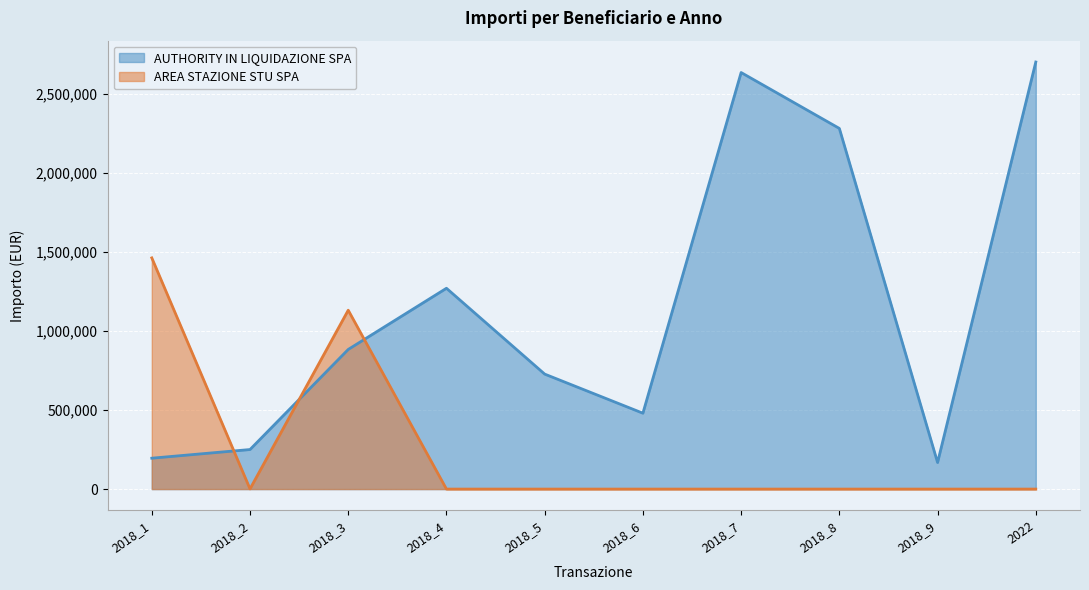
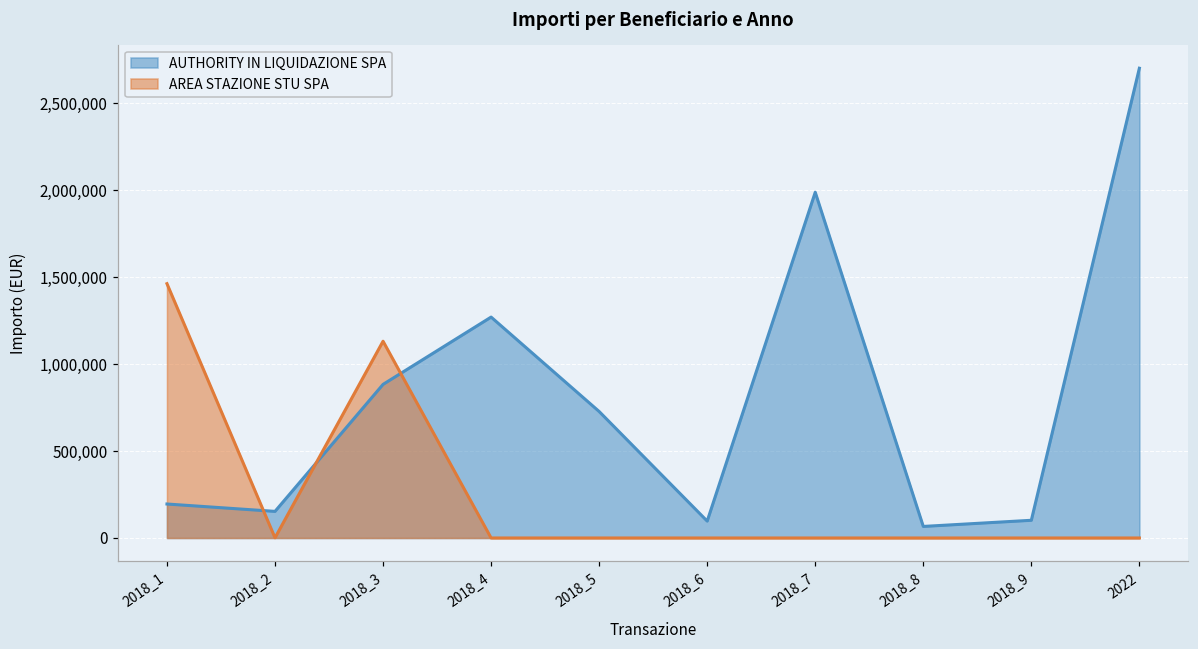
AUTHORITY IN LIQUIDAZIONE SPA, 2018_2: 250,000 -> 150,000
AUTHORITY IN LIQUIDAZIONE SPA, 2018_6: 480,000 -> 100,000
AUTHORITY IN LIQUIDAZIONE SPA, 2018_7: 2,630,000 -> 1,990,000
AUTHORITY IN LIQUIDAZIONE SPA, 2018_8: 2,280,000 -> 70,000
AUTHORITY IN LIQUIDAZIONE SPA, 2018_9: 170,000 -> 100,000
